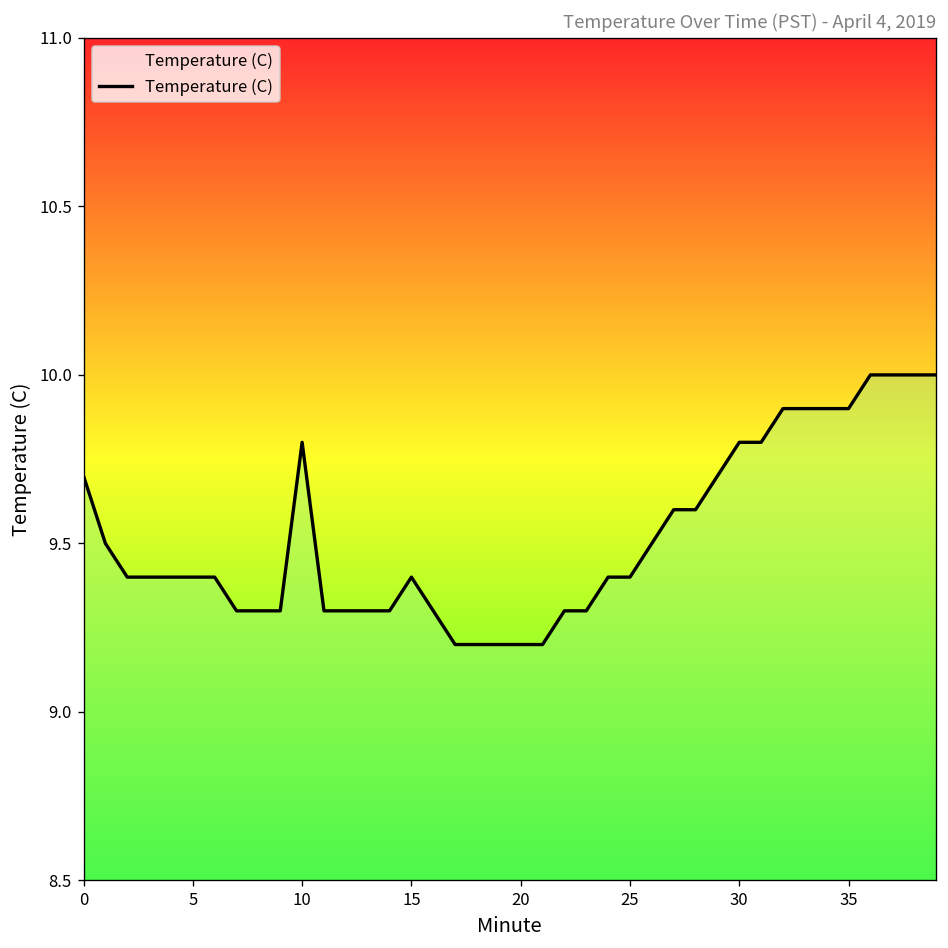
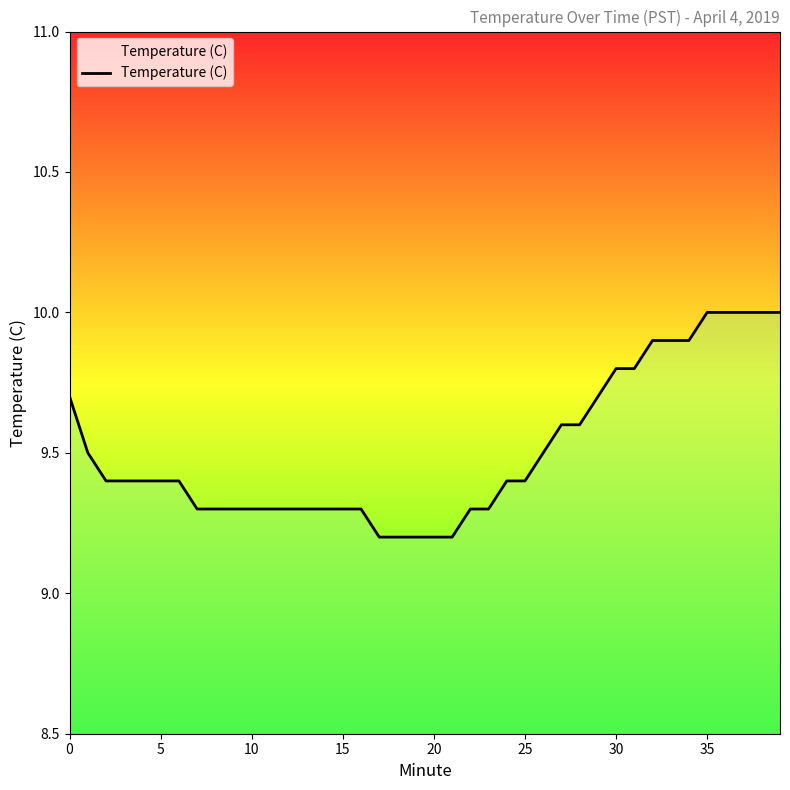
10: 9.8 -> 9.3
15: 9.4 -> 9.3
35: 9.9 -> 10.0
